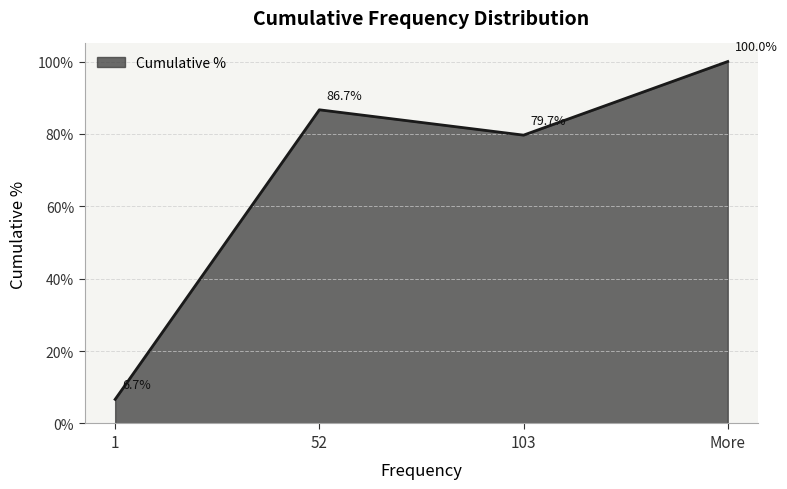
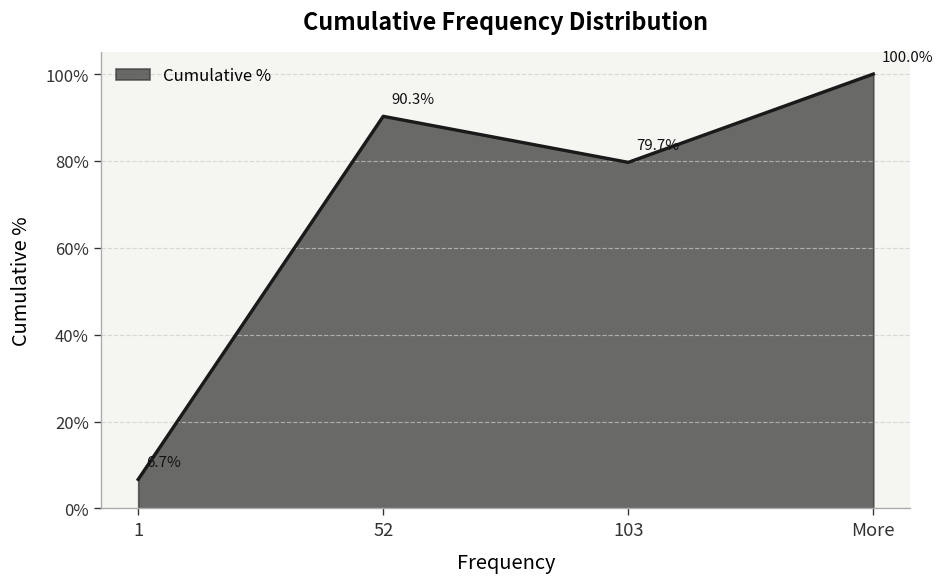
52: 86.7% -> 90.3%
